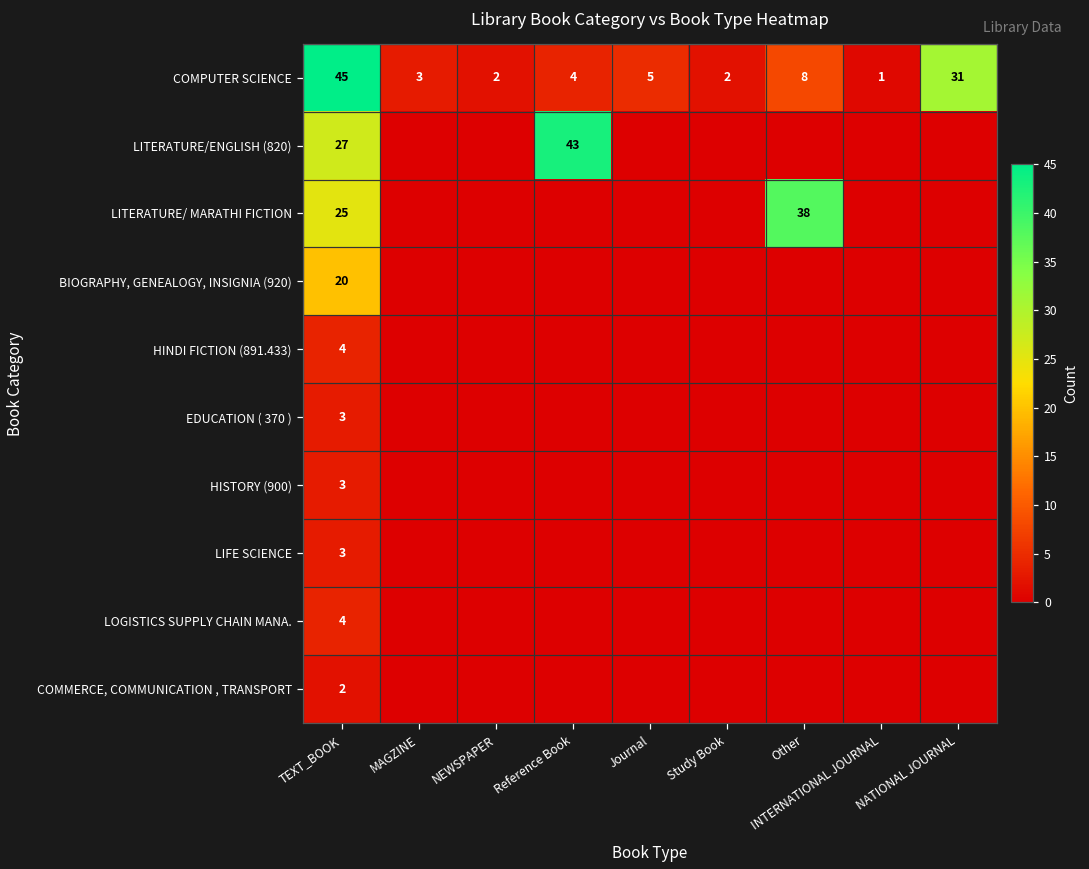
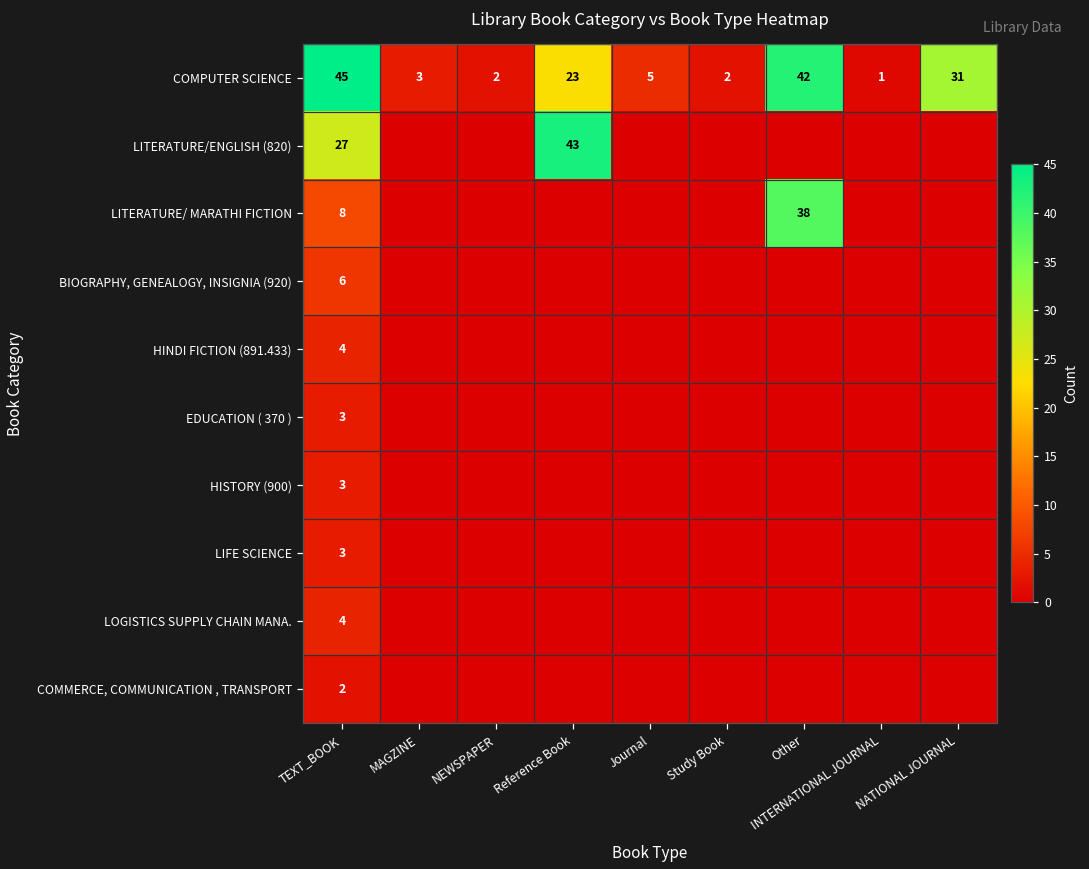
COMPUTER SCIENCE, Reference Book: 4 -> 23
COMPUTER SCIENCE, Other: 8 -> 42
LITERATURE/ MARATHI FICTION, TEXT_BOOK: 25 -> 8
BIOGRAPHY, GENEALOGY, INSIGNIA (920), TEXT_BOOK: 20 -> 6
